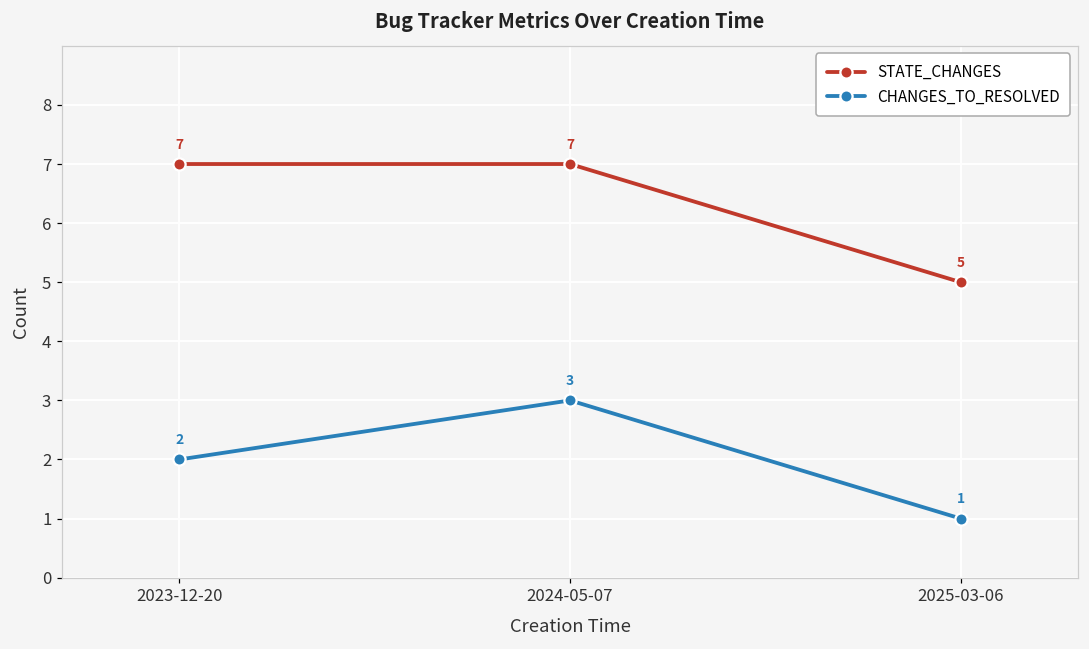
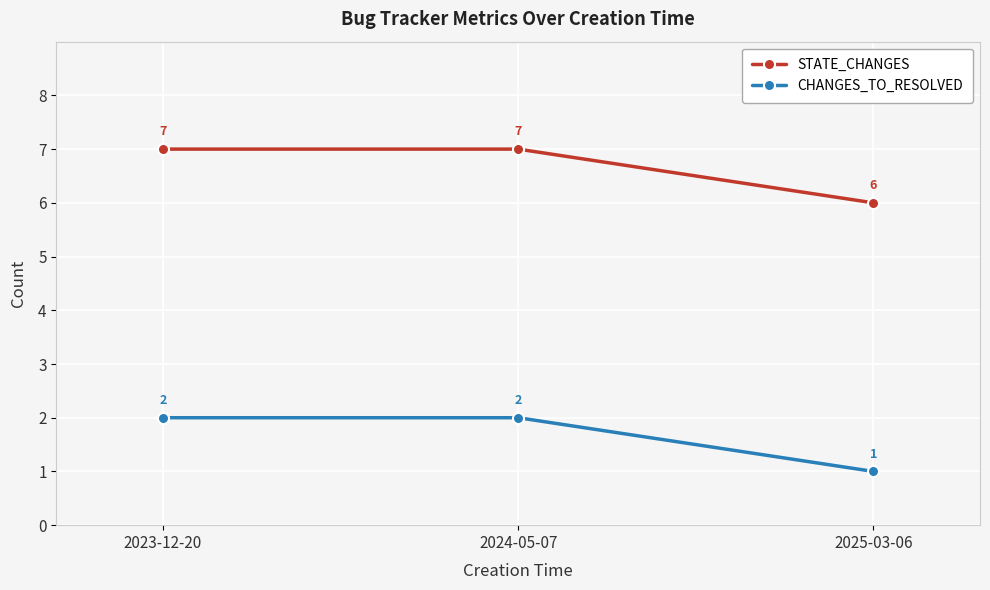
CHANGES_TO_RESOLVED, 2024-05-07: 3 -> 2
STATE_CHANGES, 2025-03-06: 5 -> 6
